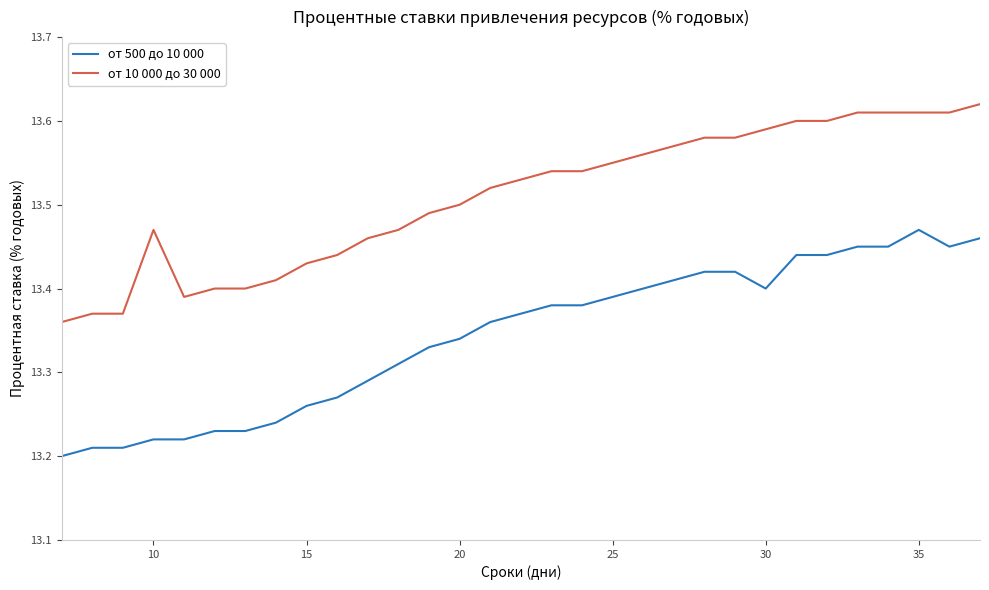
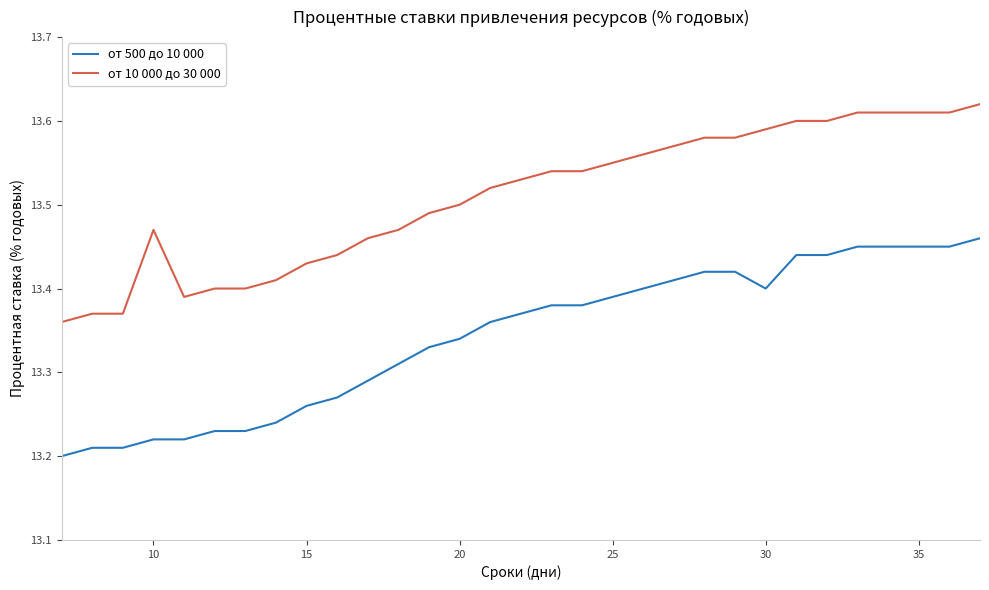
от 500 до 10 000, 35: 13.47 -> 13.45
